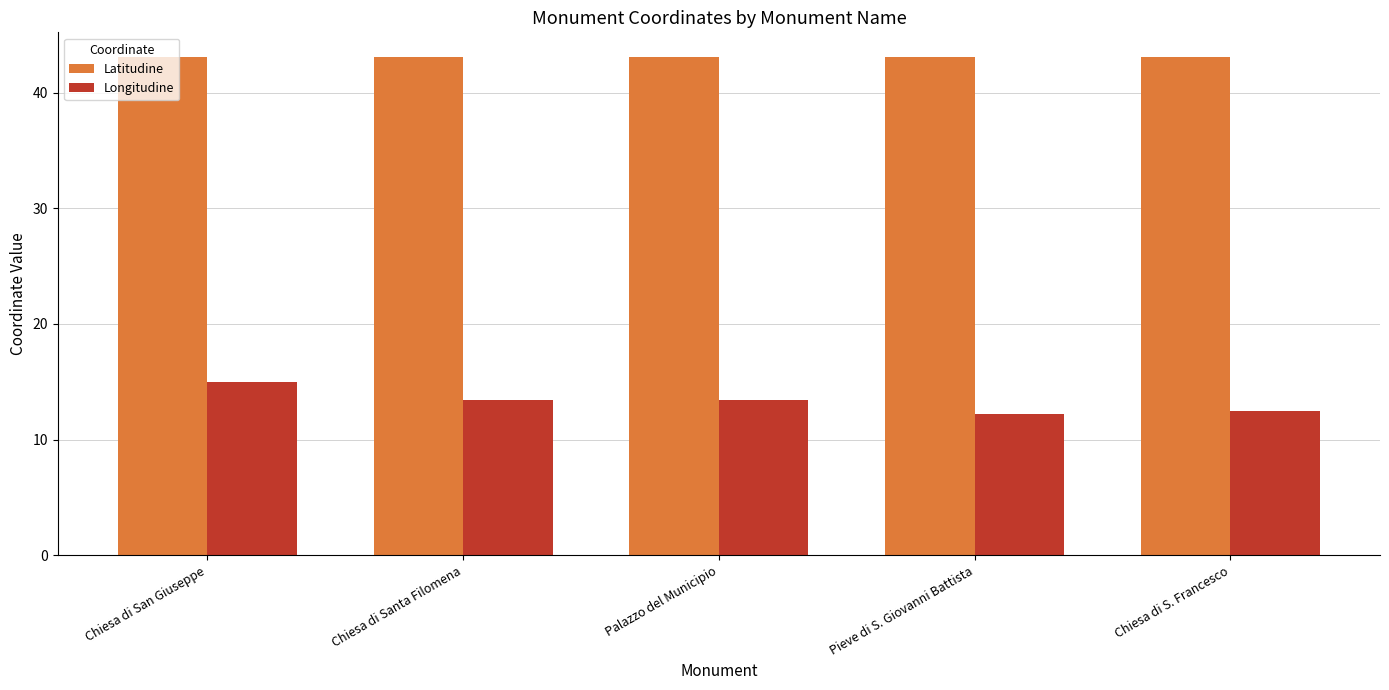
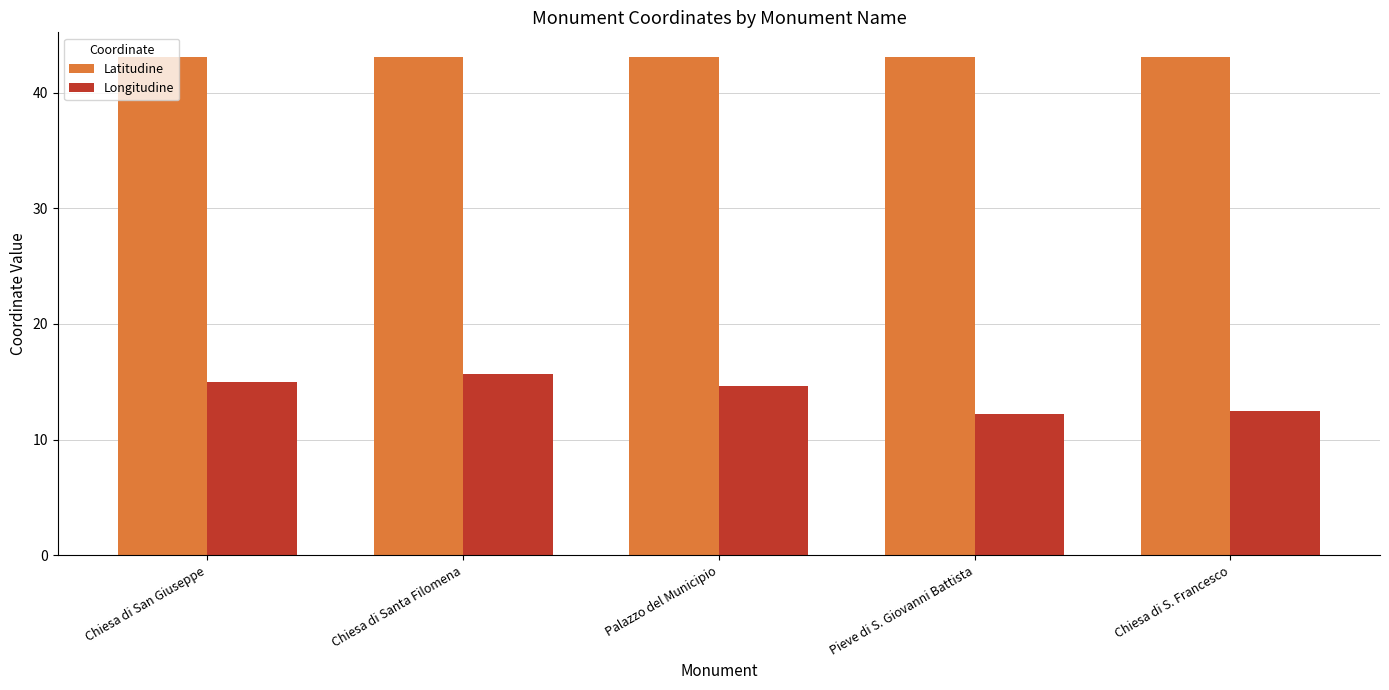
Longitudine, Chiesa di Santa Filomena: 13.4 -> 15.7
Longitudine, Palazzo del Municipio: 13.4 -> 14.6
